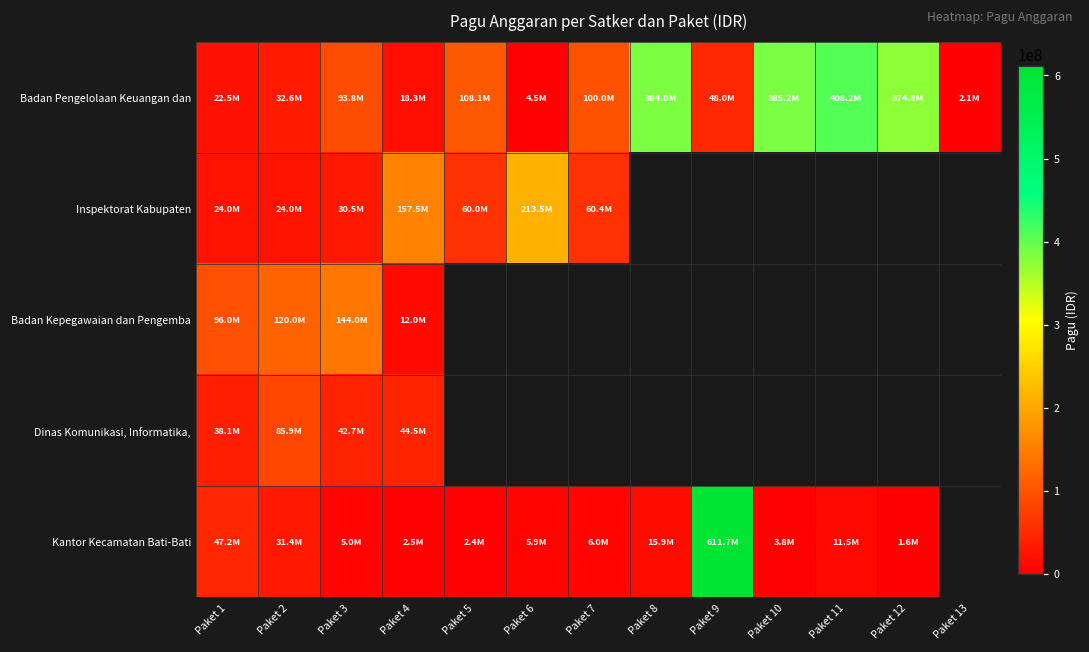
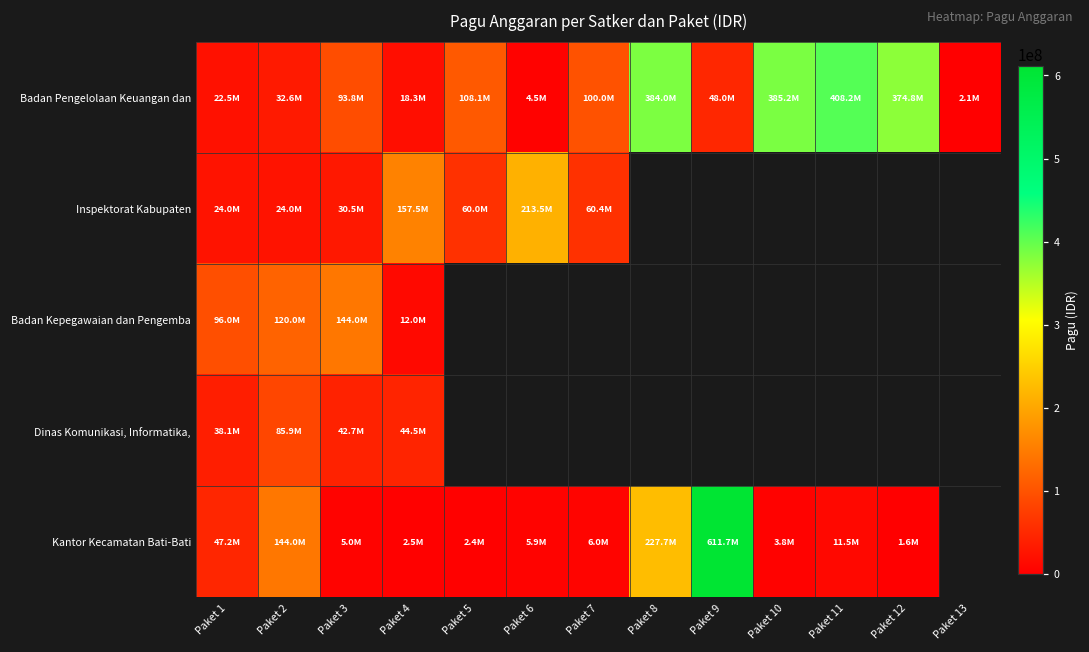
Kantor Kecamatan Bati-Bati, Paket 2: 31.4M -> 144.0M
Kantor Kecamatan Bati-Bati, Paket 8: 15.9M -> 227.7M
